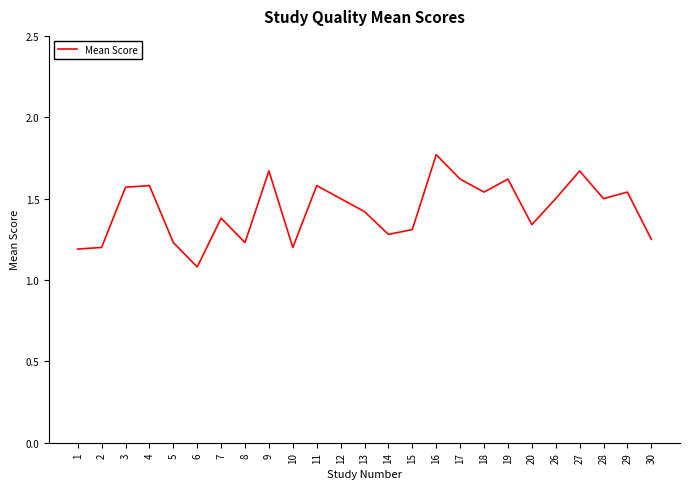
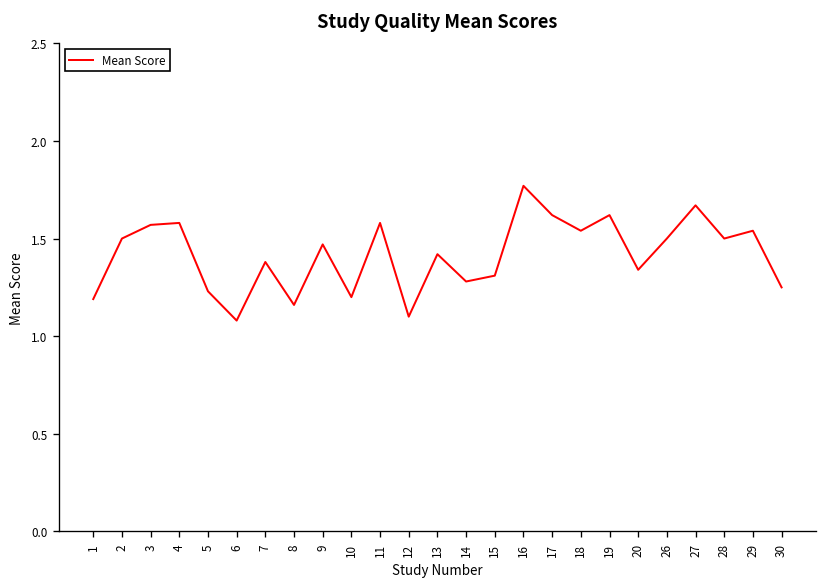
2: 1.2 -> 1.5
8: 1.23 -> 1.16
9: 1.67 -> 1.47
12: 1.5 -> 1.1
